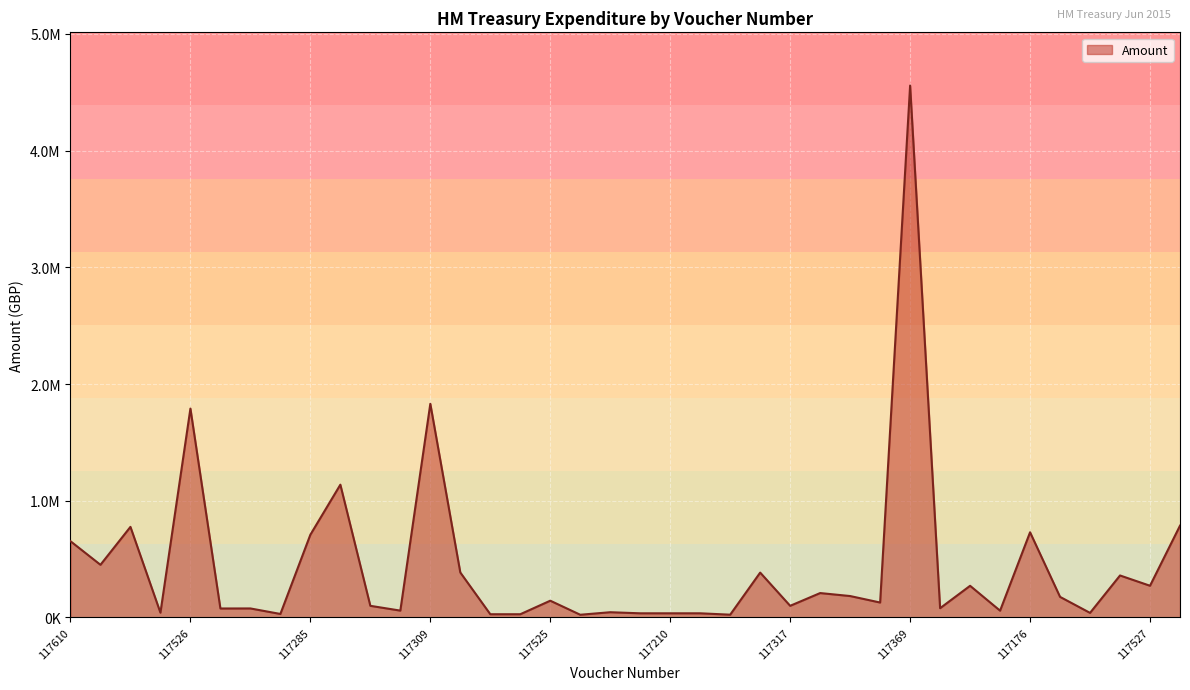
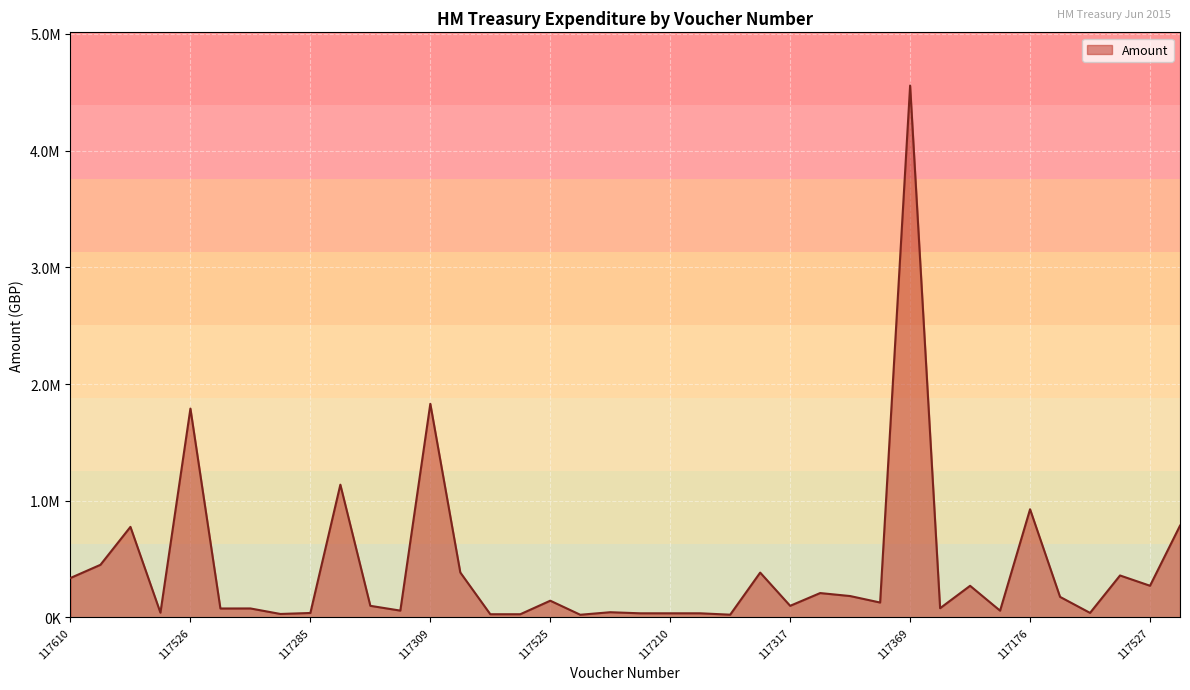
117610: 650000 -> 340000
117285: 710000 -> 40000
117176: 730000 -> 930000
